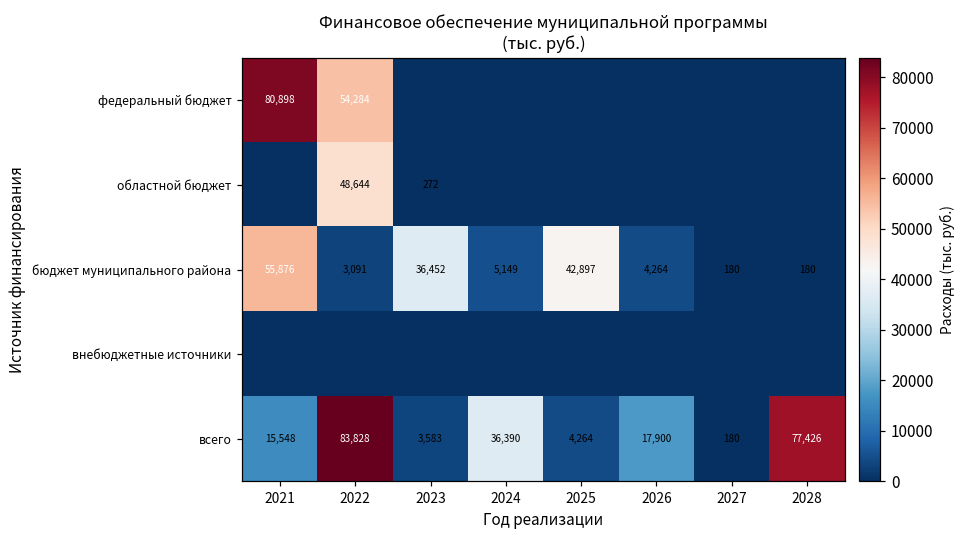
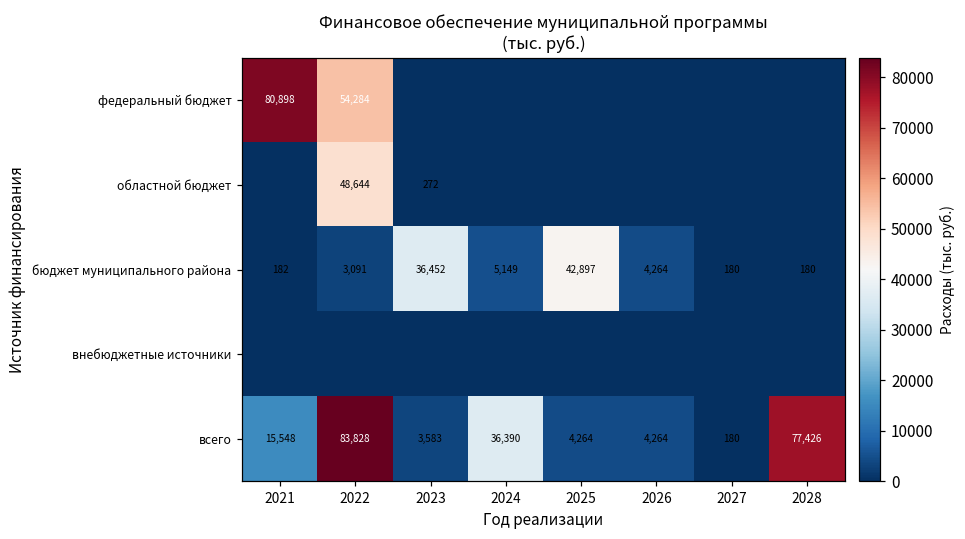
бюджет муниципального района, 2021: 55,876 -> 182
всего, 2026: 17,900 -> 4,264
